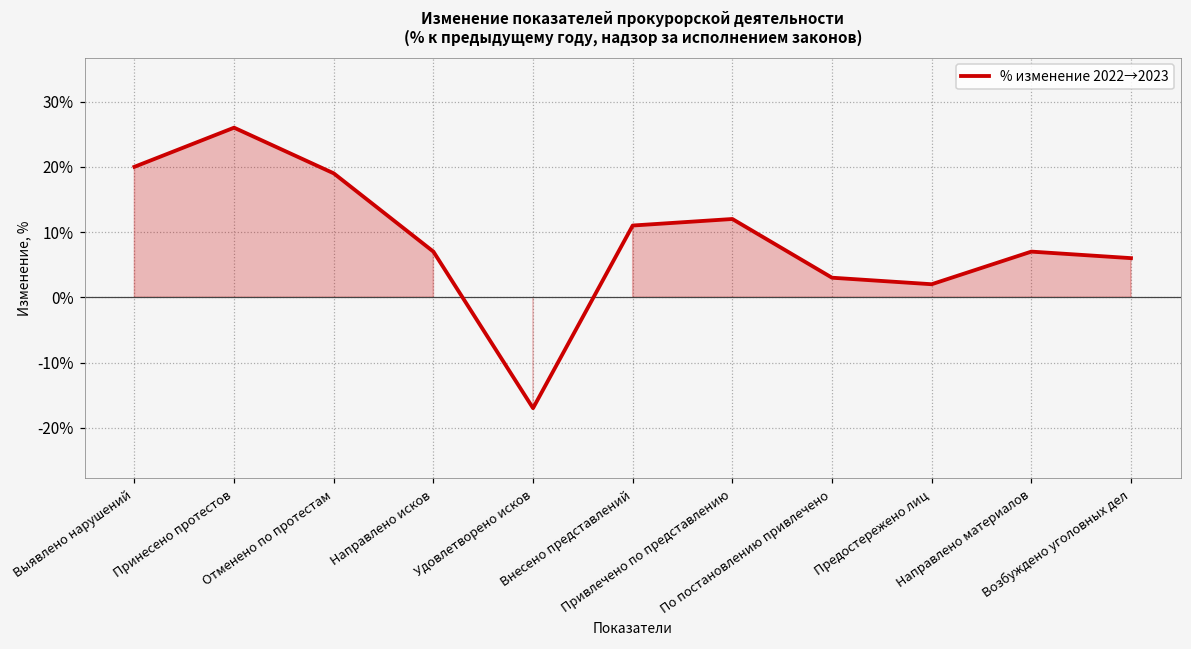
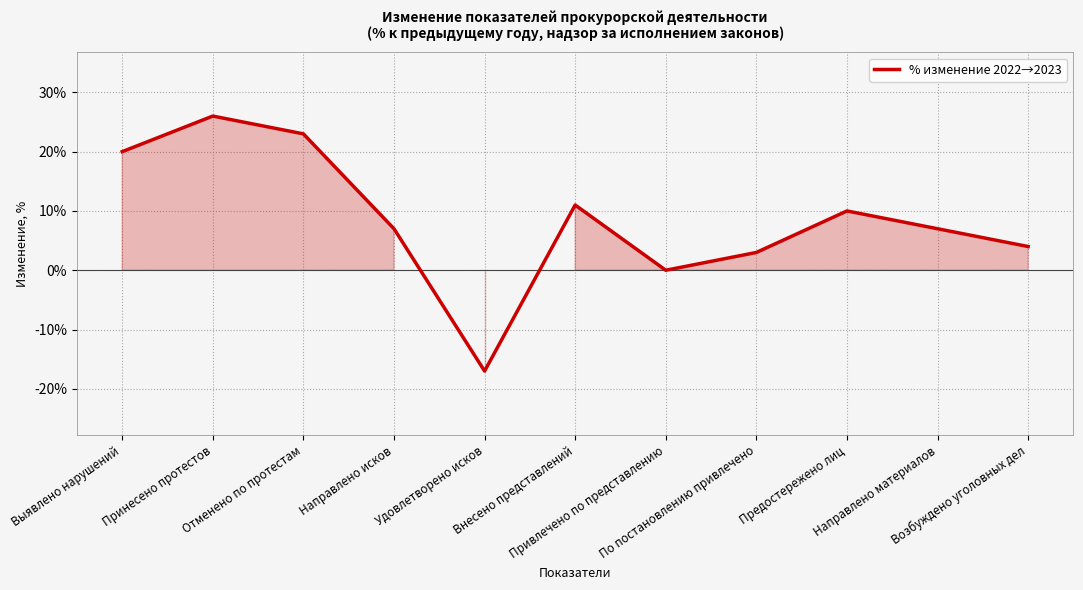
Отменено по протестам: 19% -> 23%
Привлечено по представлению: 12% -> 0%
Предостережено лиц: 2% -> 10%
Возбуждено уголовных дел: 6% -> 4%
